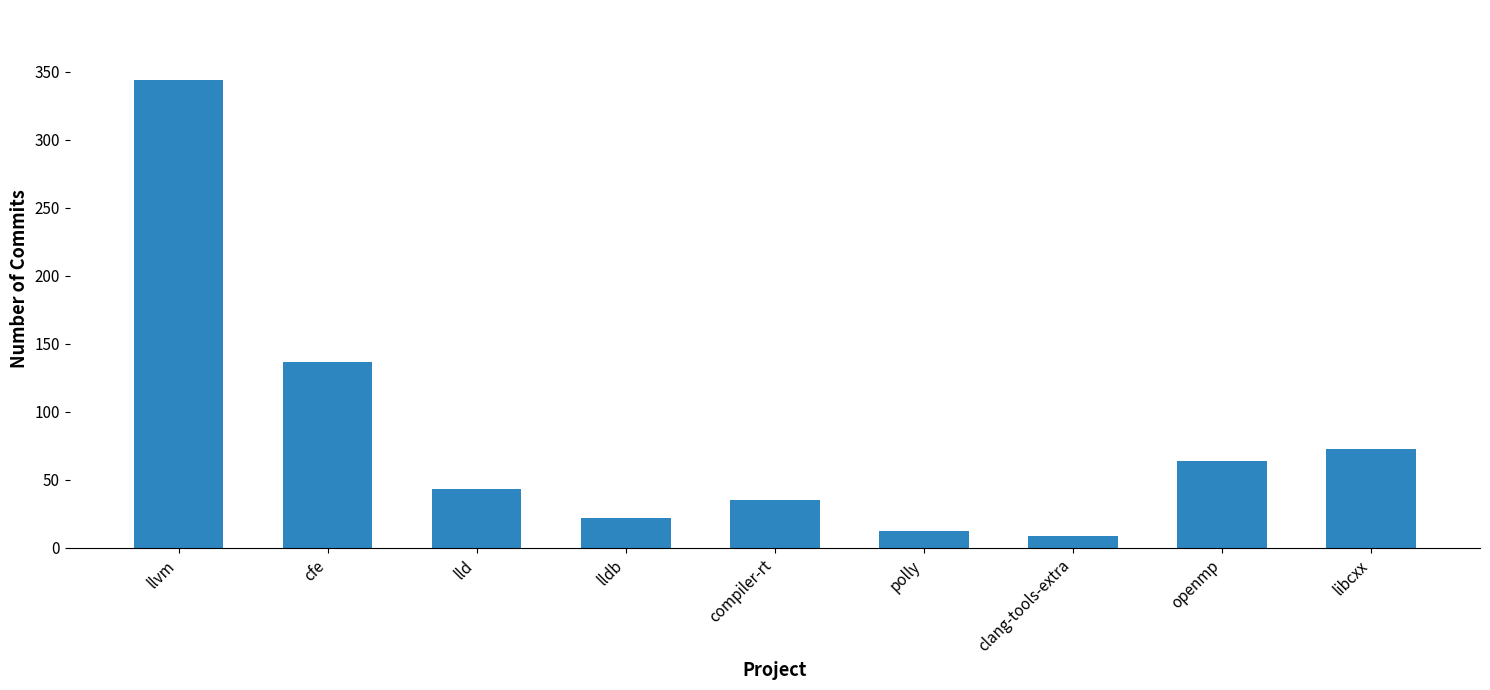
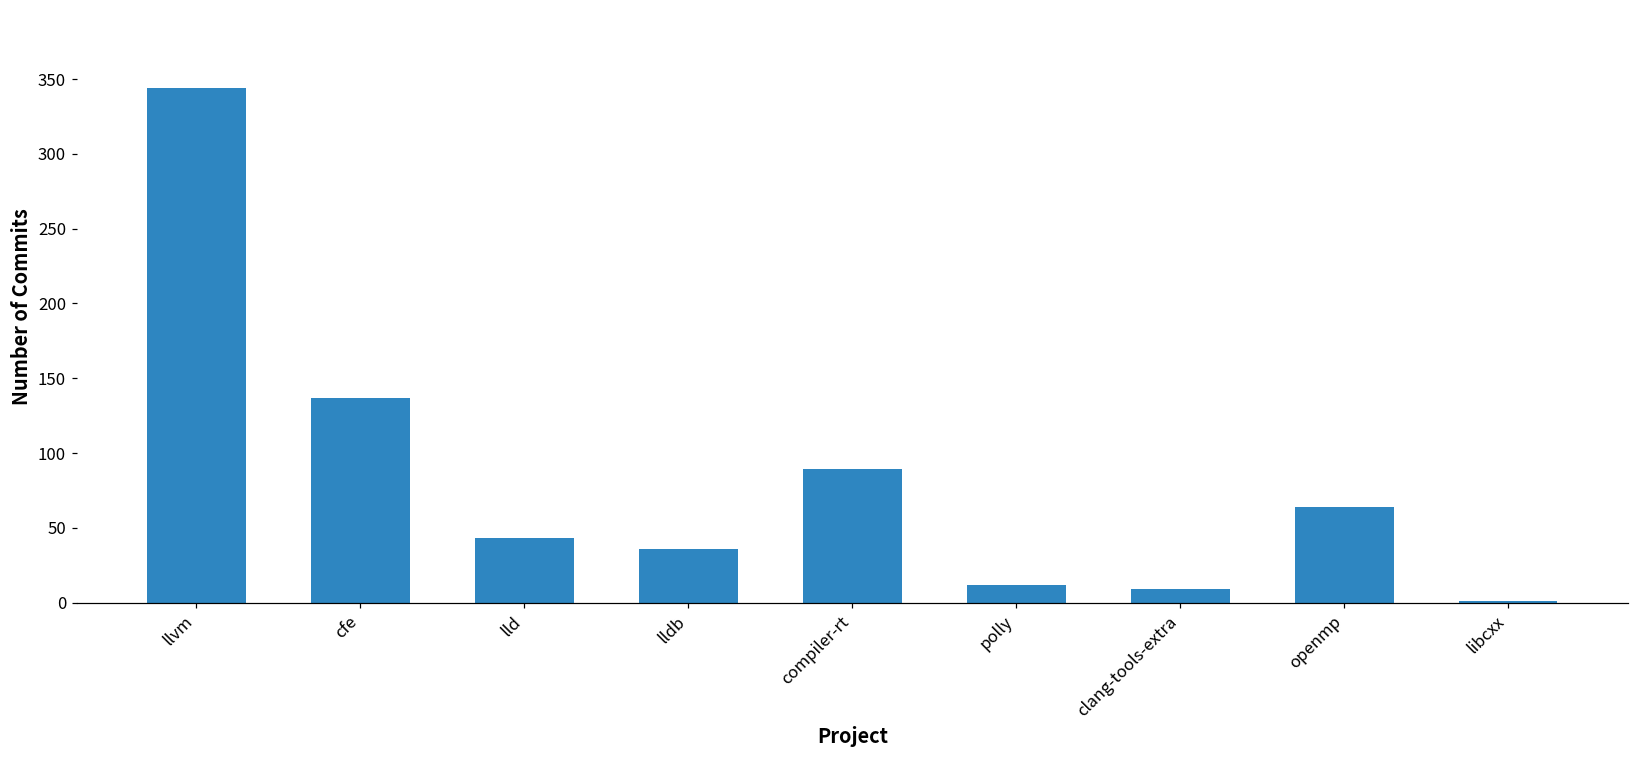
lldb: 22 -> 36
compiler-rt: 35 -> 89
libcxx: 73 -> 1
